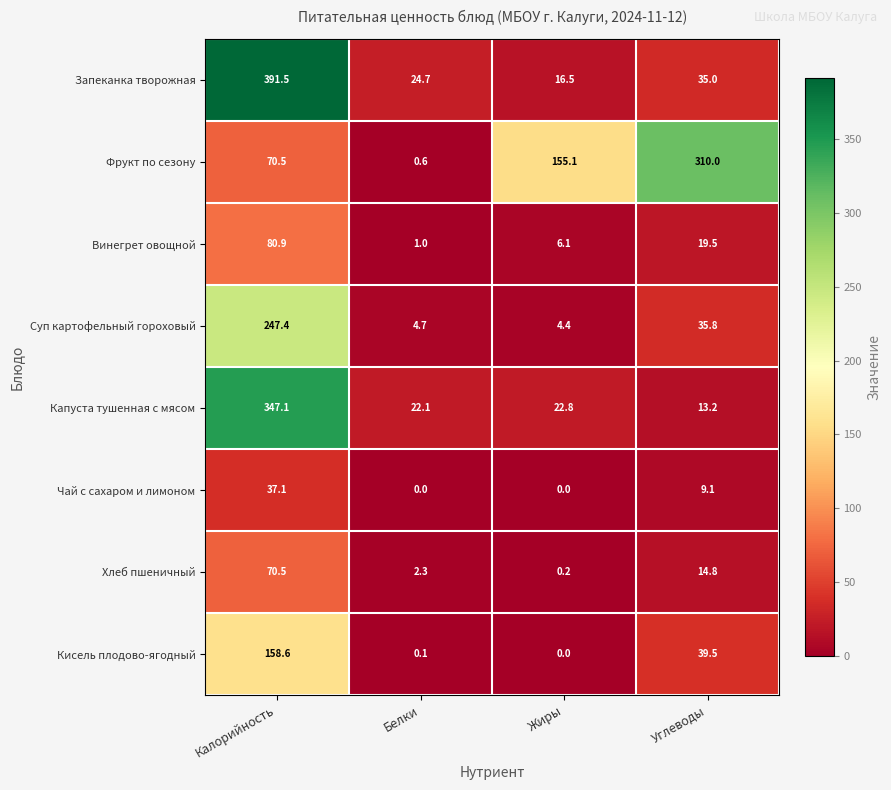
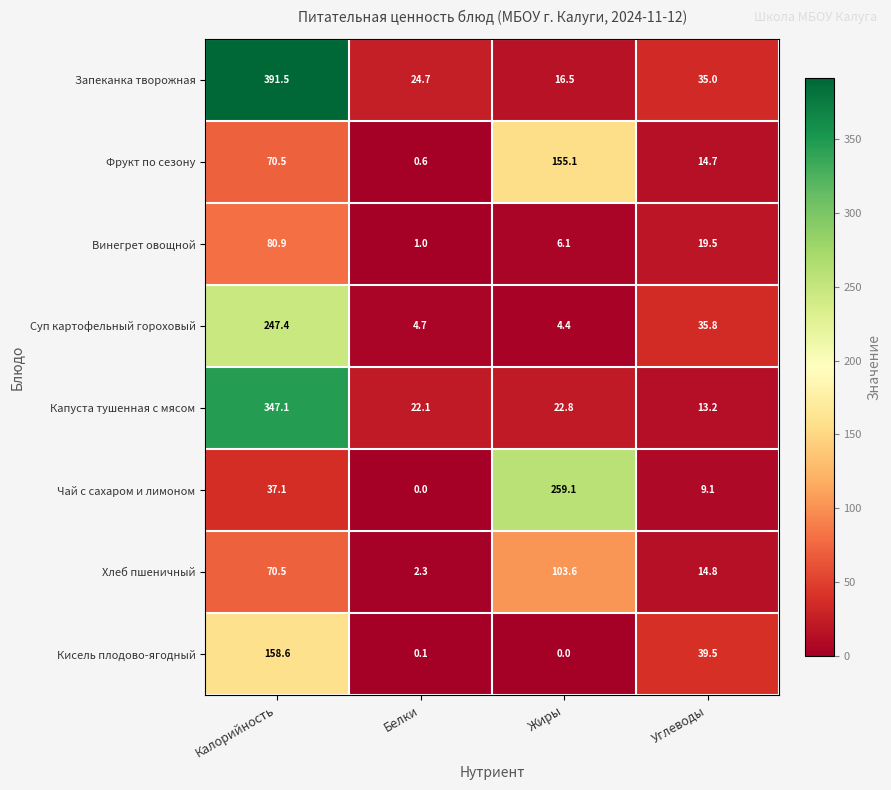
Фрукт по сезону, Углеводы: 310.0 -> 14.7
Чай с сахаром и лимоном, Жиры: 0.0 -> 259.1
Хлеб пшеничный, Жиры: 0.2 -> 103.6
